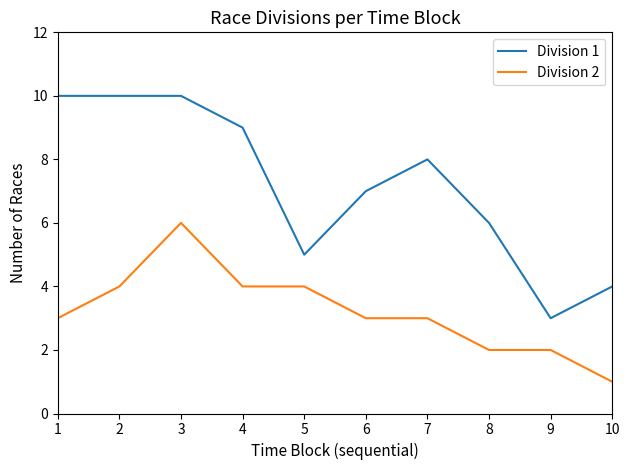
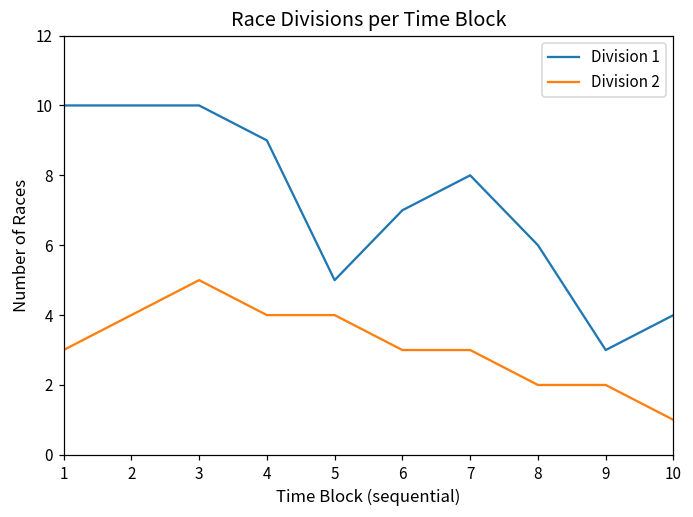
Division 2, 3: 6 -> 5
